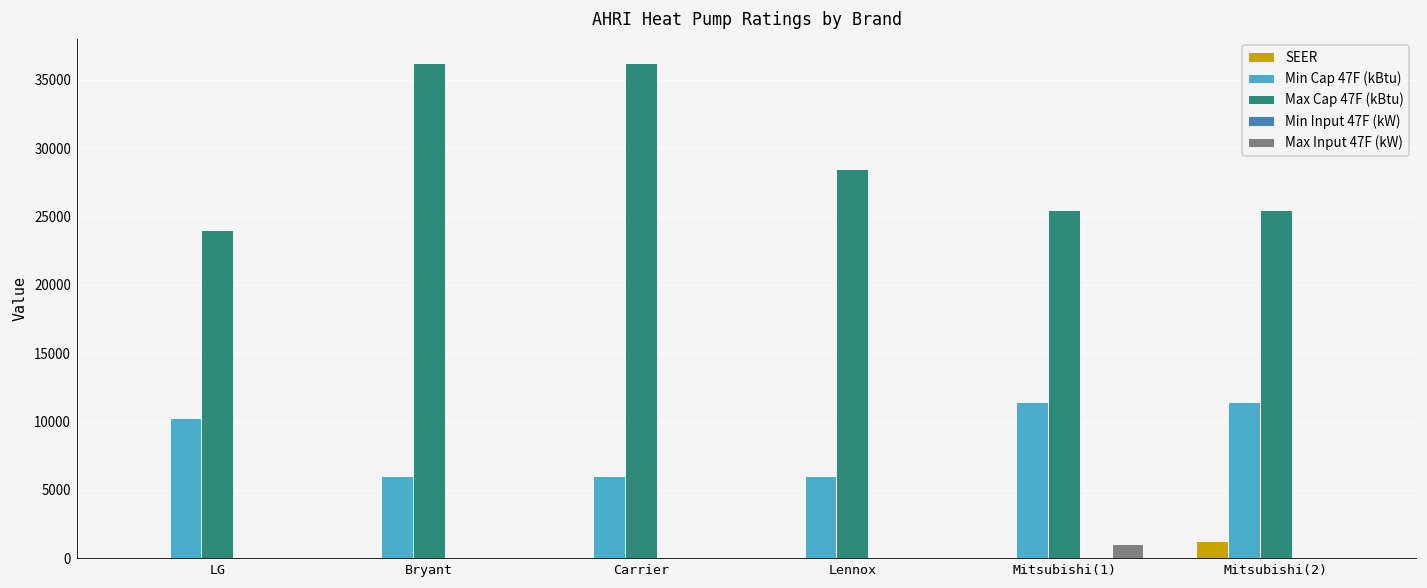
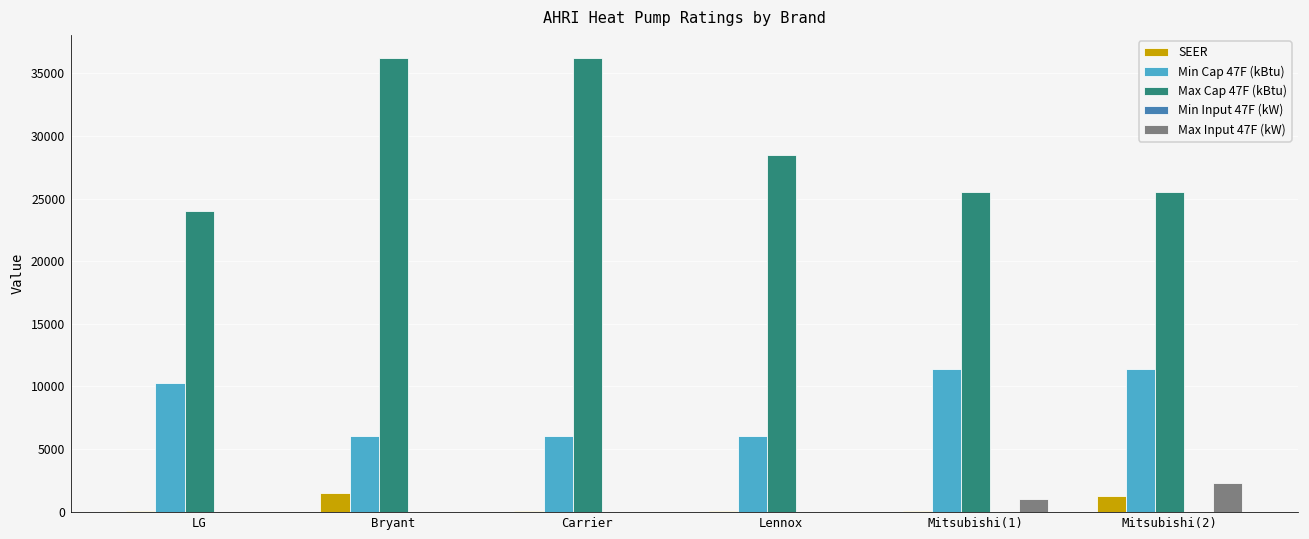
SEER, Bryant: 0 -> 1500
Max Input 47F (kW), Mitsubishi(2): 0 -> 2300
